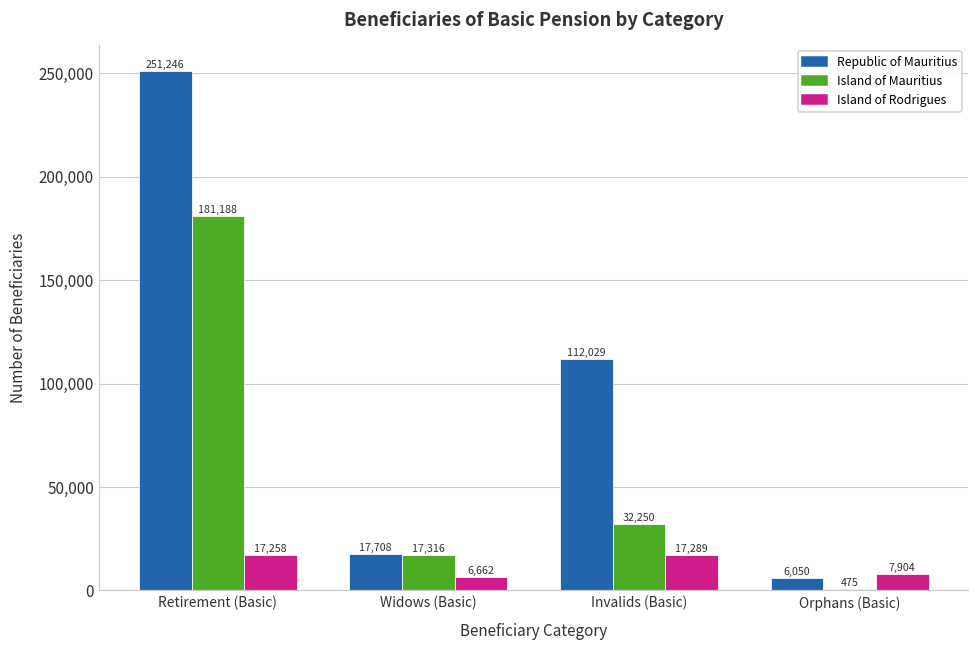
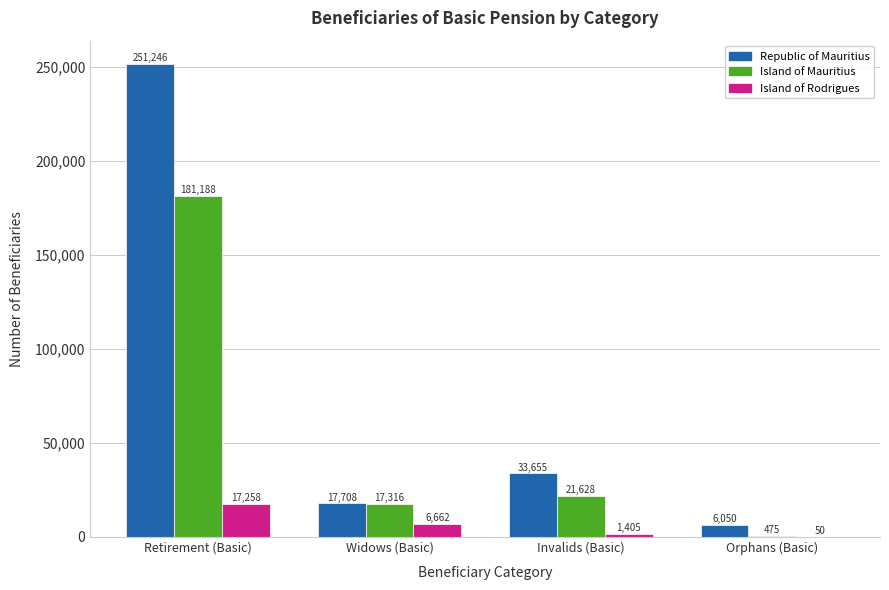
Republic of Mauritius, Invalids (Basic): 112,029 -> 33,655
Island of Mauritius, Invalids (Basic): 32,250 -> 21,628
Island of Rodrigues, Invalids (Basic): 17,289 -> 1,405
Island of Rodrigues, Orphans (Basic): 7,904 -> 50
